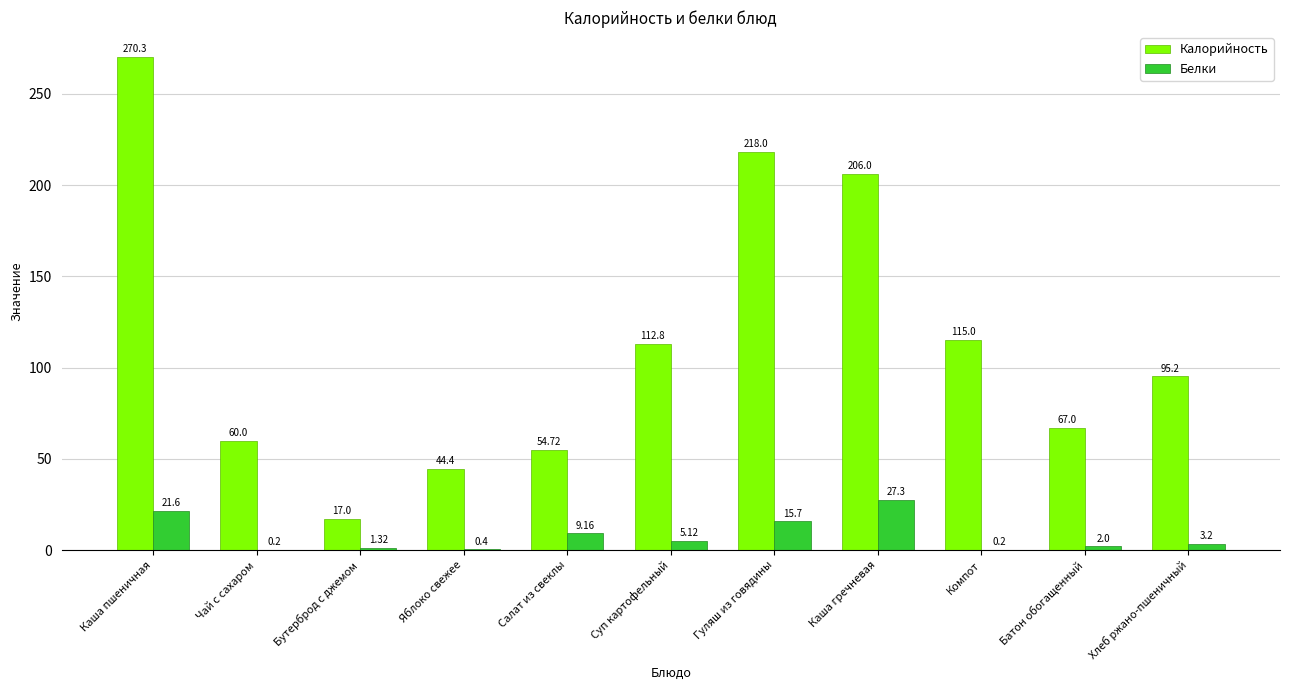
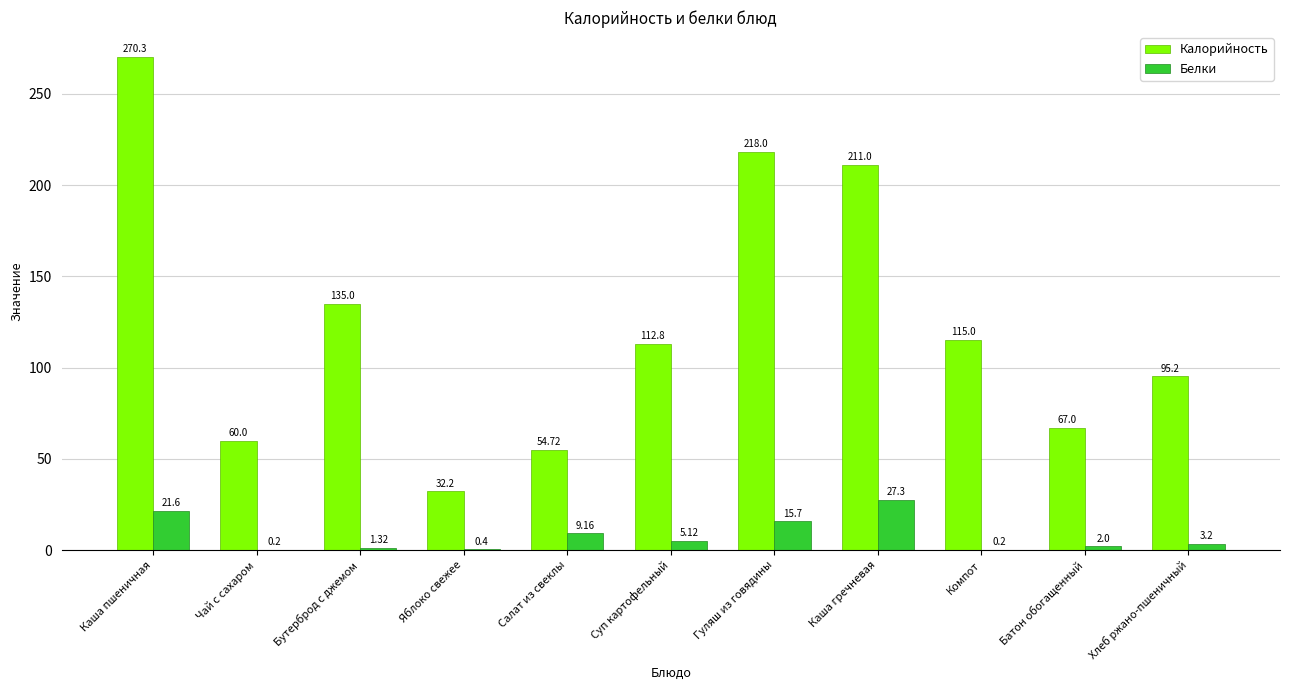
Калорийность, Бутерброд с джемом: 17.0 -> 135.0
Калорийность, Яблоко свежее: 44.4 -> 32.2
Калорийность, Каша гречневая: 206.0 -> 211.0
